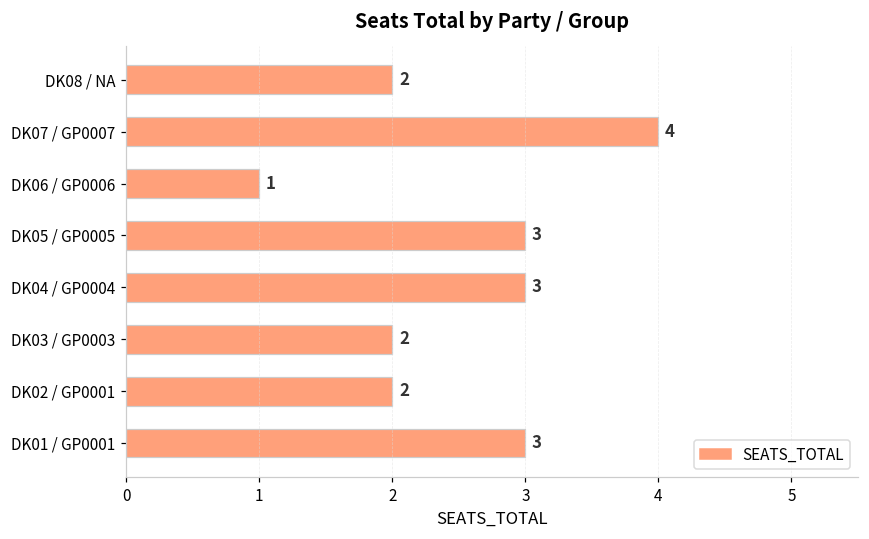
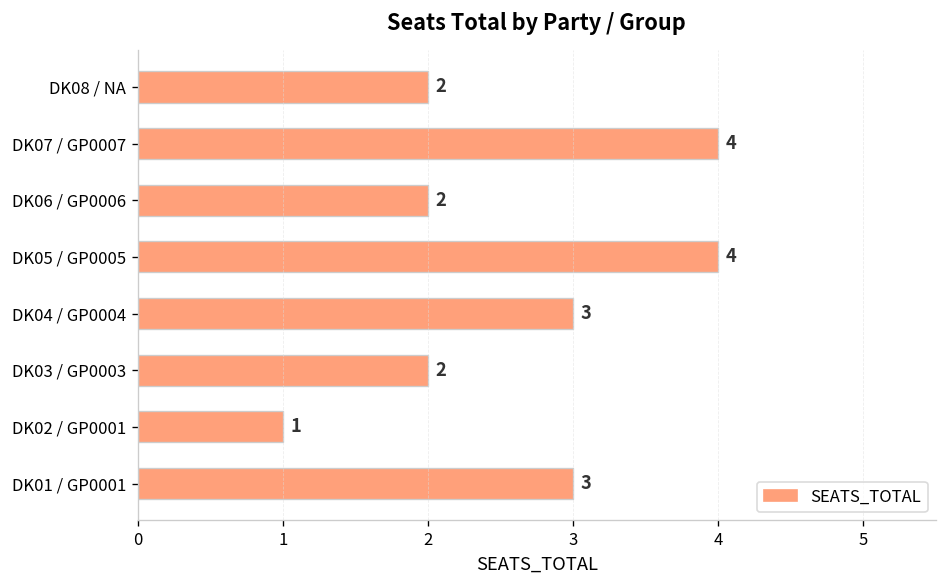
DK06 / GP0006: 1 -> 2
DK05 / GP0005: 3 -> 4
DK02 / GP0001: 2 -> 1
